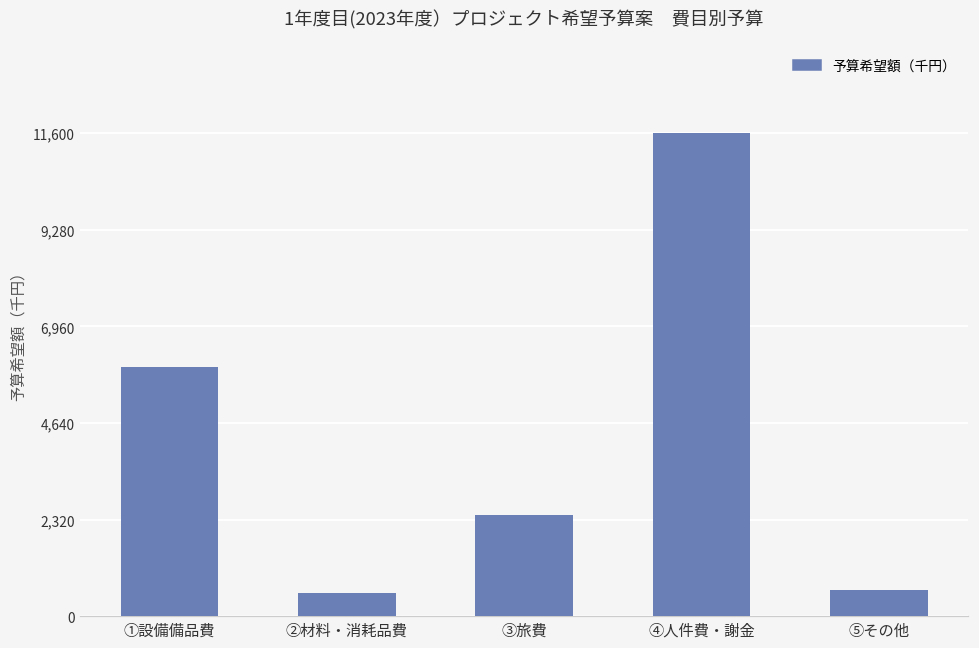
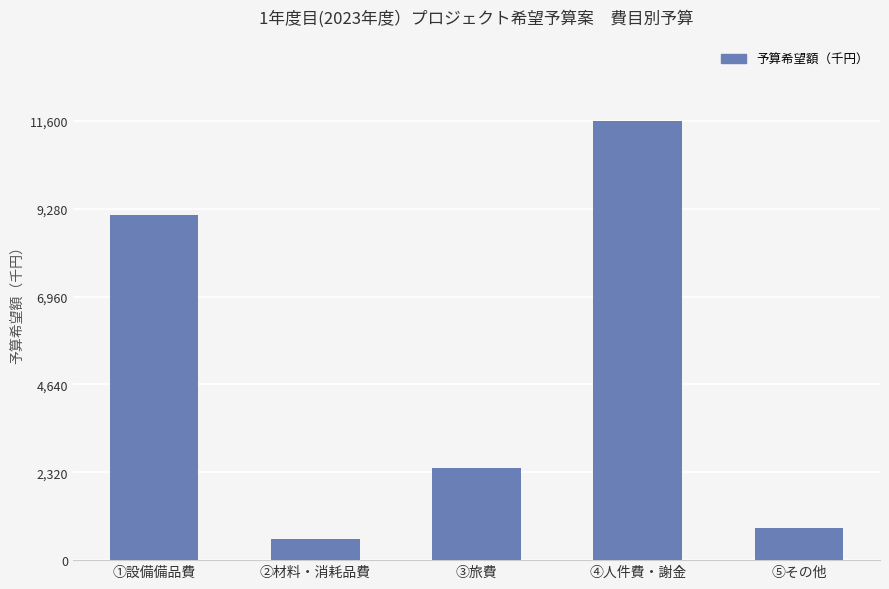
①設備備品費: 6,000 -> 9,100
⑤その他: 600 -> 900
